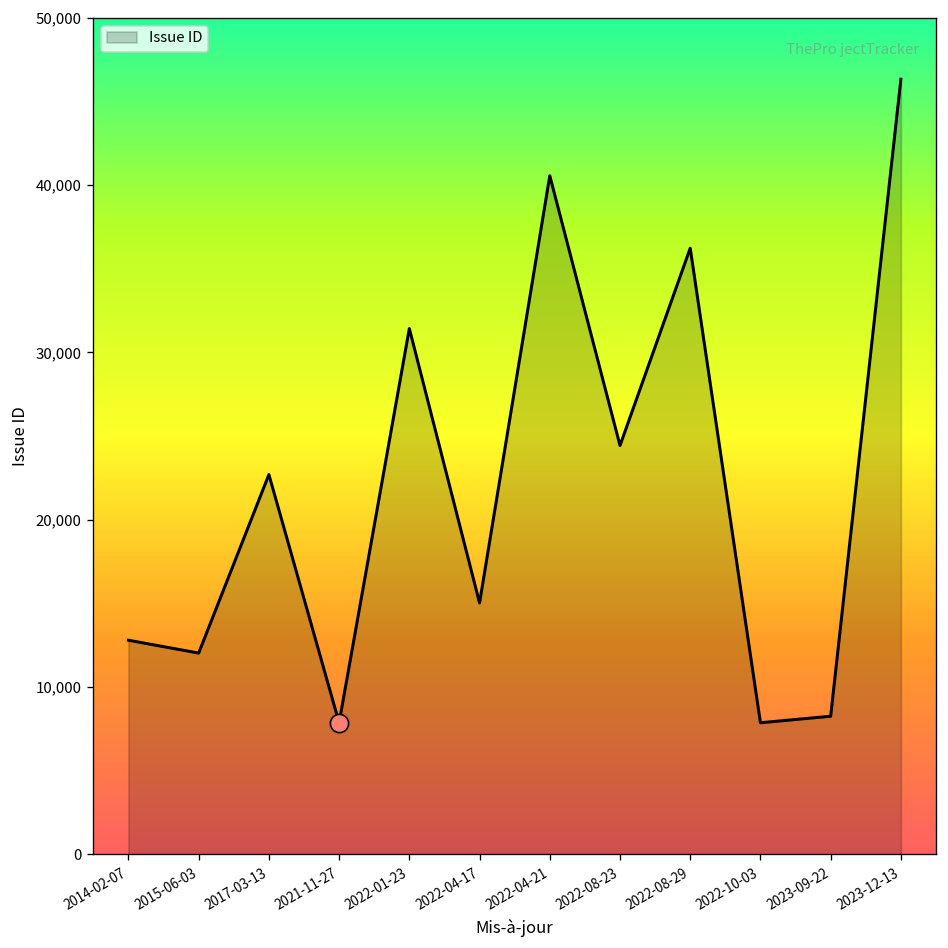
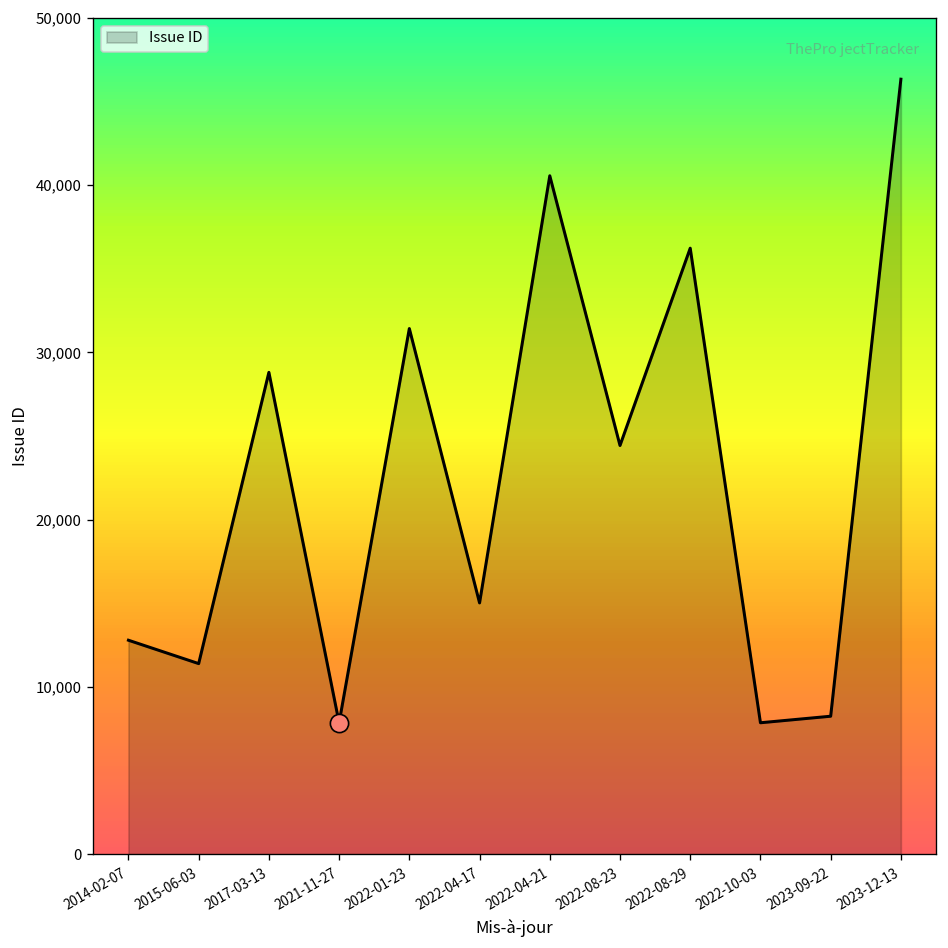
Issue ID, 2015-06-03: 12,000 -> 11,400
Issue ID, 2017-03-13: 22,700 -> 28,800
